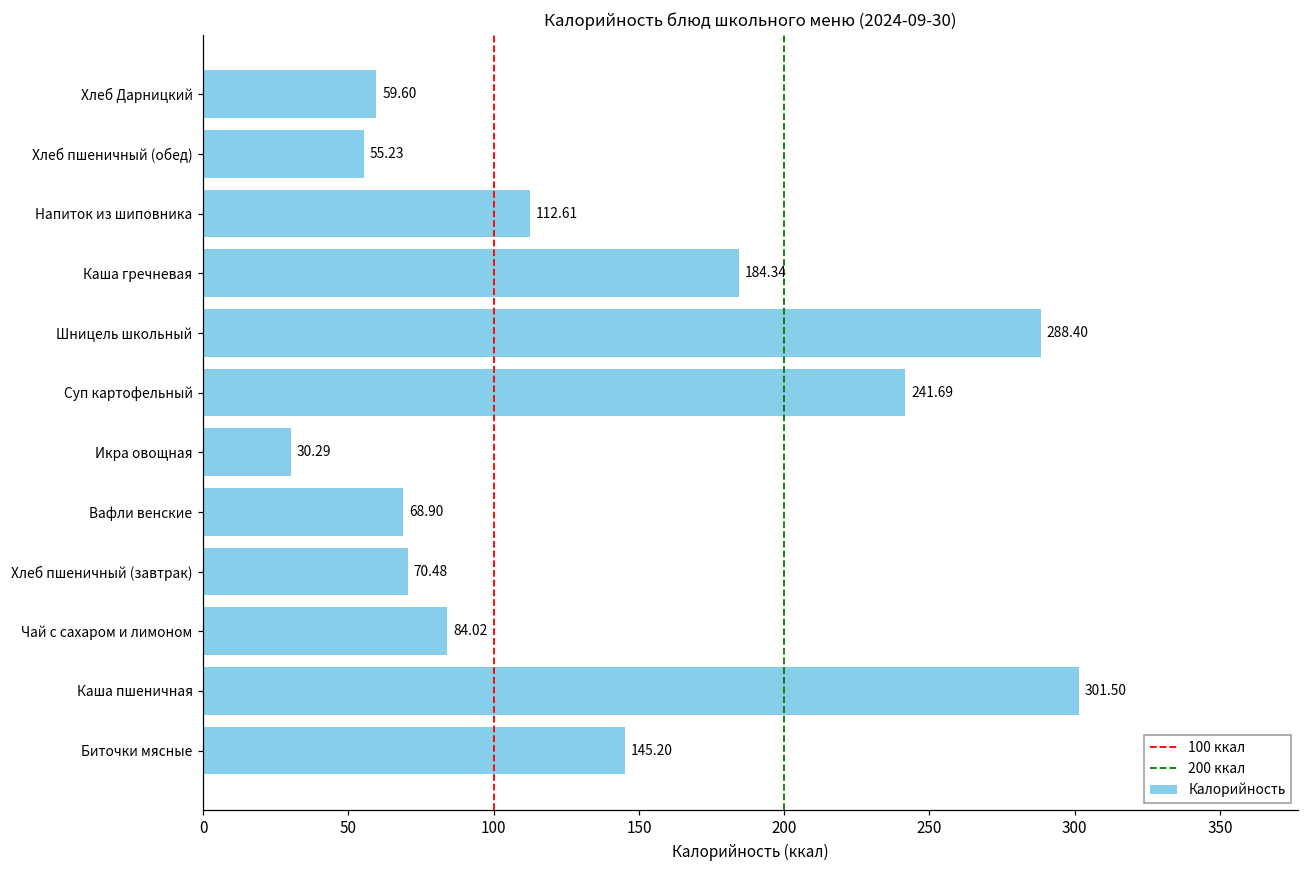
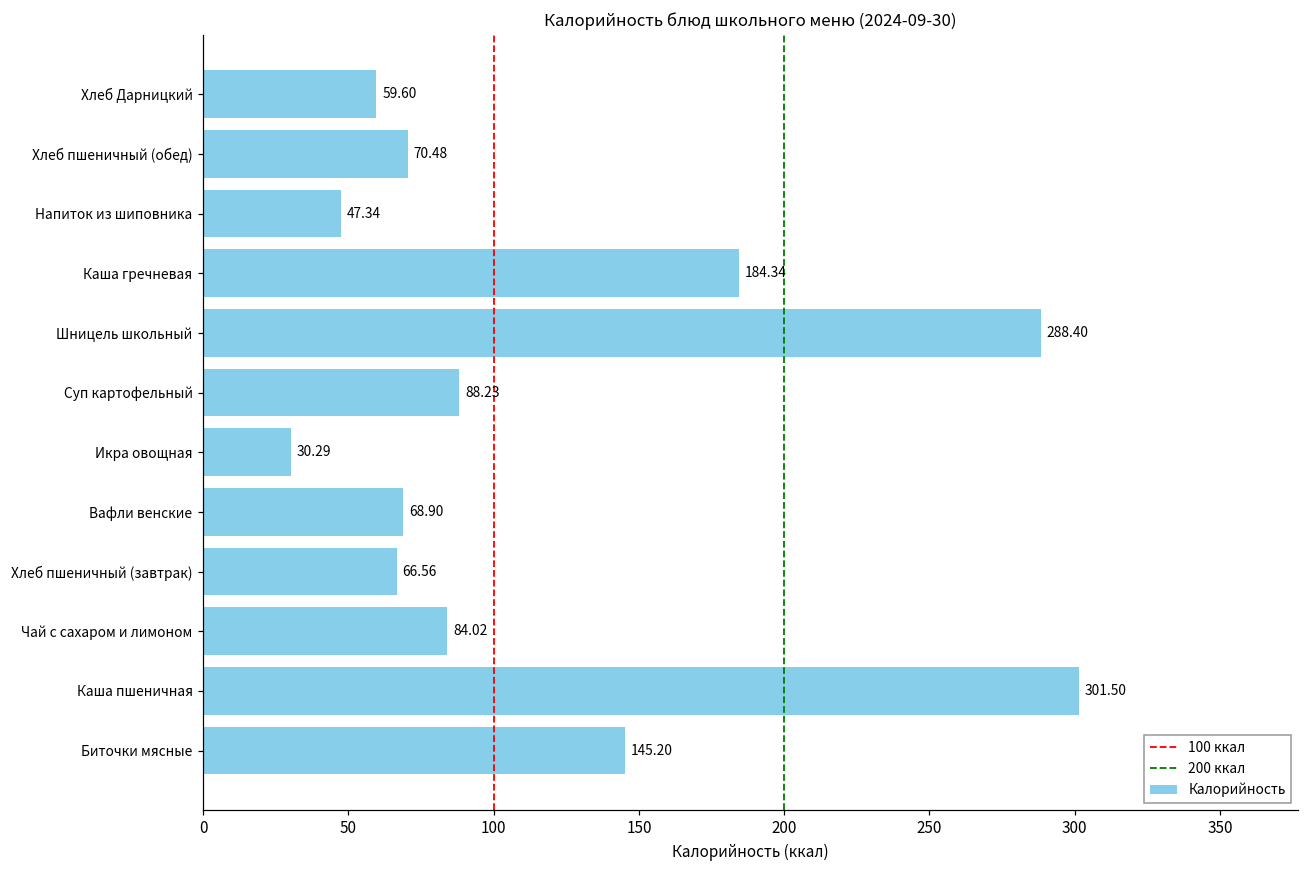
Хлеб пшеничный (обед): 55.23 -> 70.48
Напиток из шиповника: 112.61 -> 47.34
Суп картофельный: 241.69 -> 88.23
Хлеб пшеничный (завтрак): 70.48 -> 66.56
